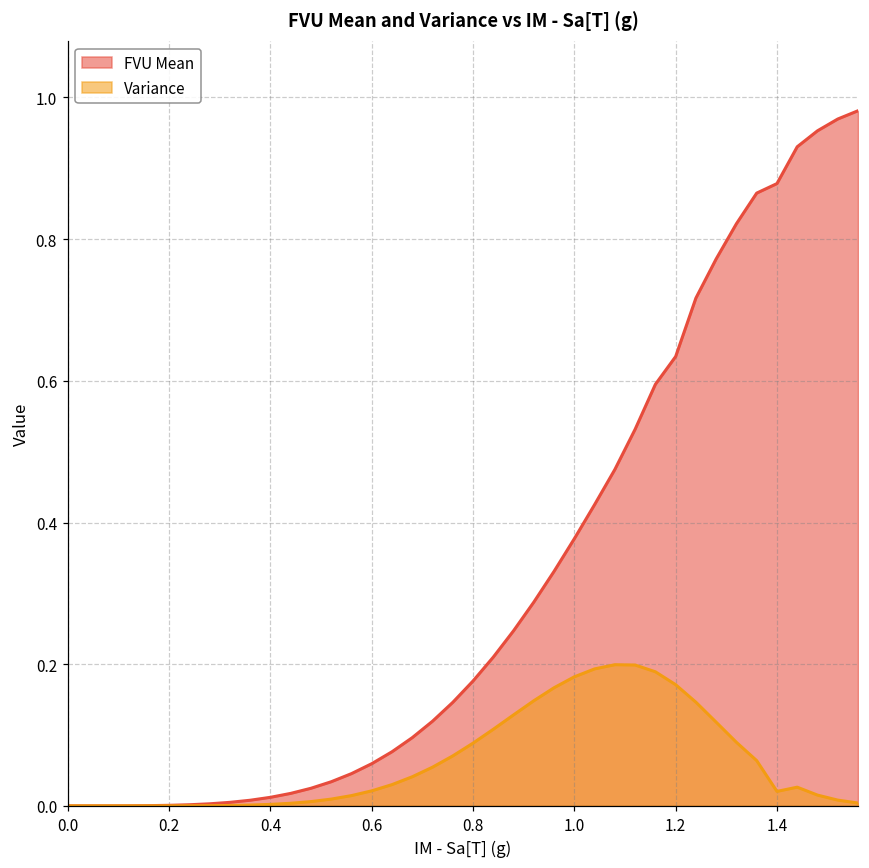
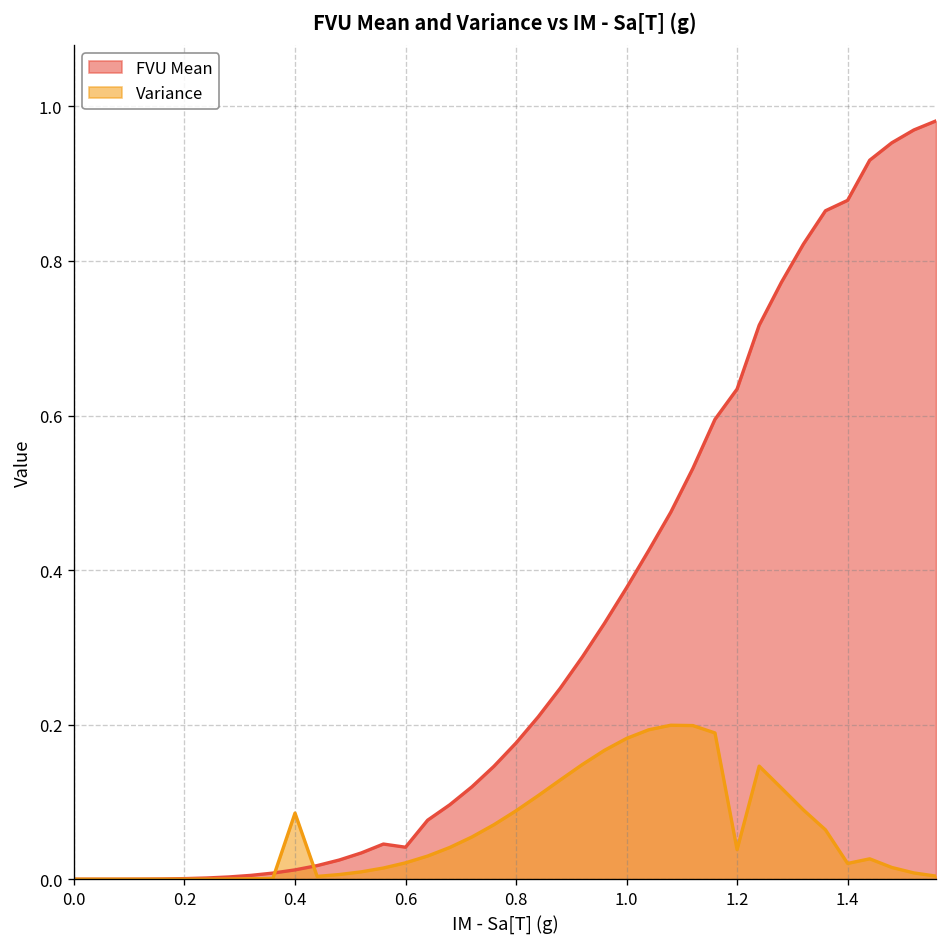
Variance, 0.4: 0.00 -> 0.09
FVU Mean, 0.6: 0.06 -> 0.04
Variance, 1.2: 0.17 -> 0.04
